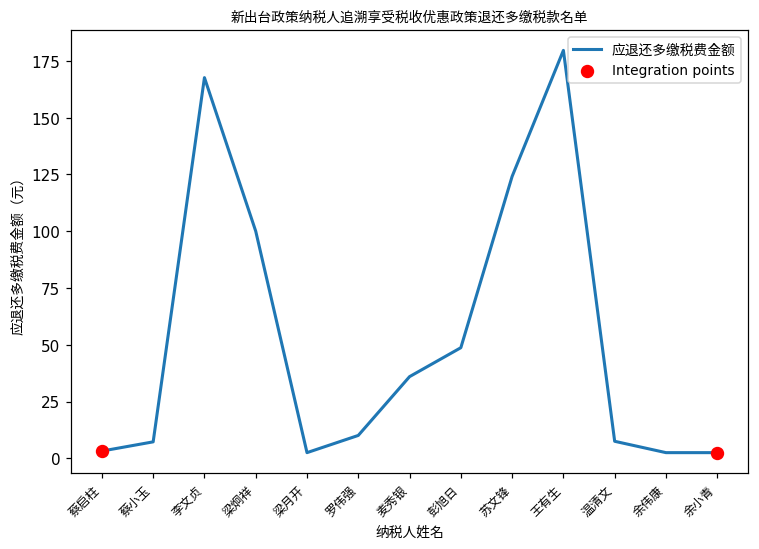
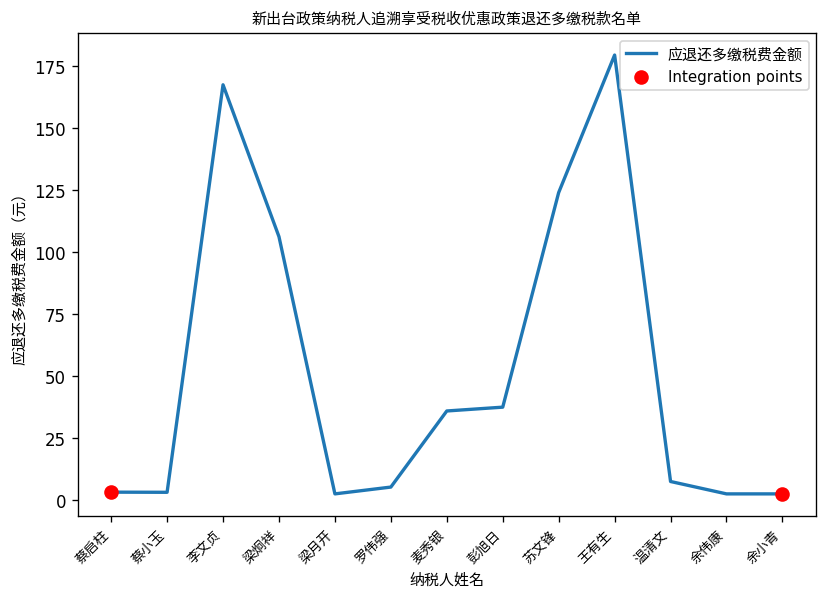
应退还多缴税费金额, 蔡小玉: 7 -> 3
应退还多缴税费金额, 梁炯祥: 100 -> 106
应退还多缴税费金额, 罗伟强: 10 -> 5
应退还多缴税费金额, 彭旭日: 49 -> 38
